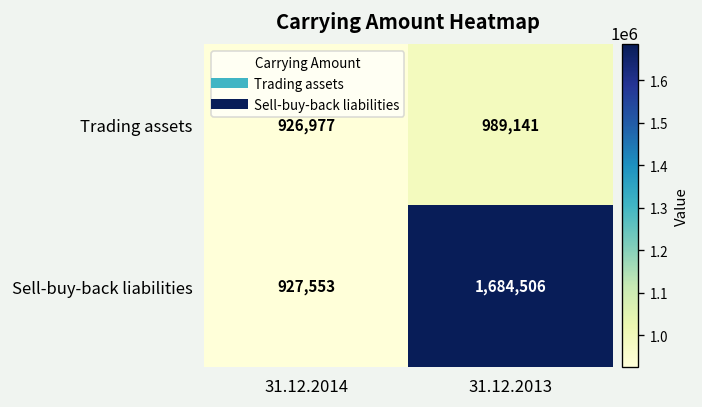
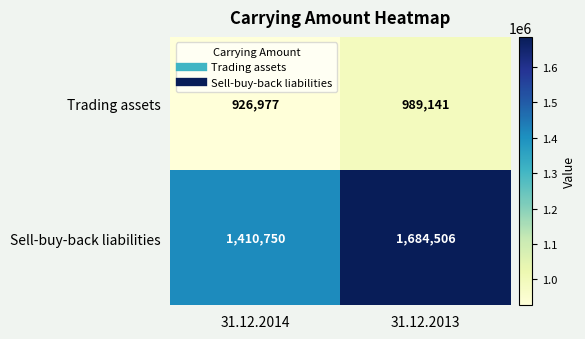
Sell-buy-back liabilities, 31.12.2014: 927,553 -> 1,410,750
